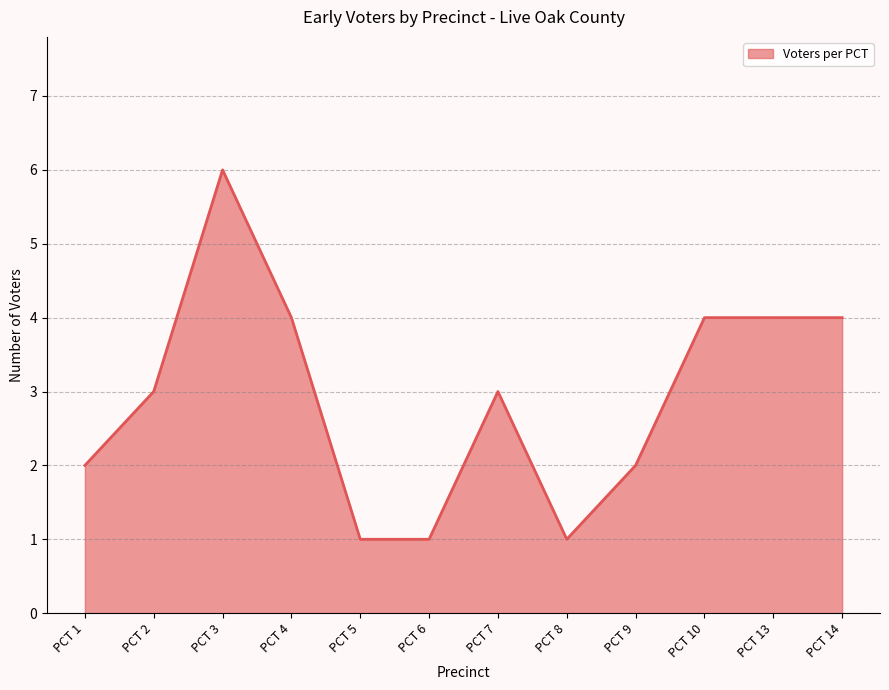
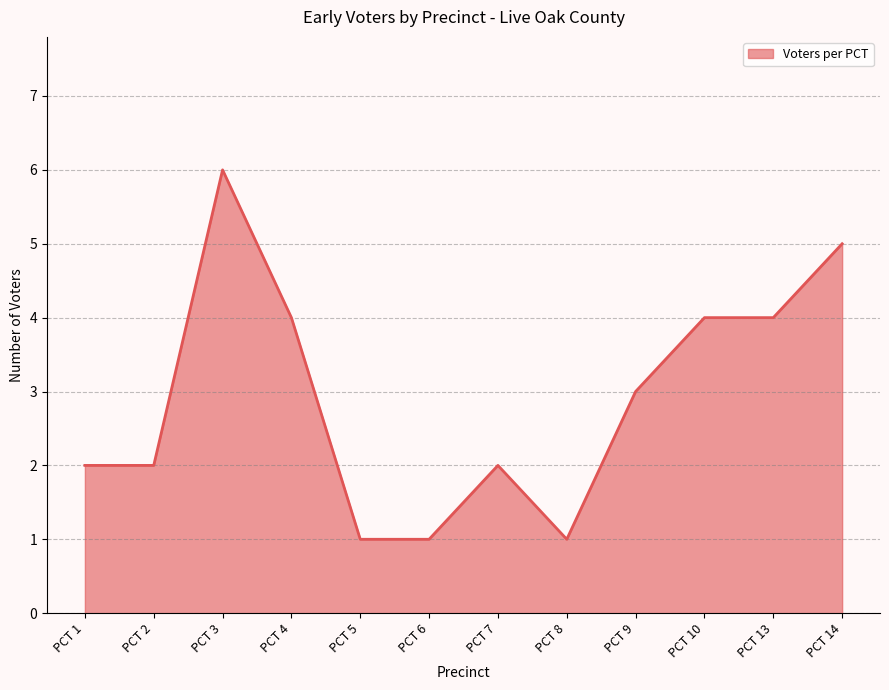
PCT 2: 3 -> 2
PCT 7: 3 -> 2
PCT 9: 2 -> 3
PCT 14: 4 -> 5
